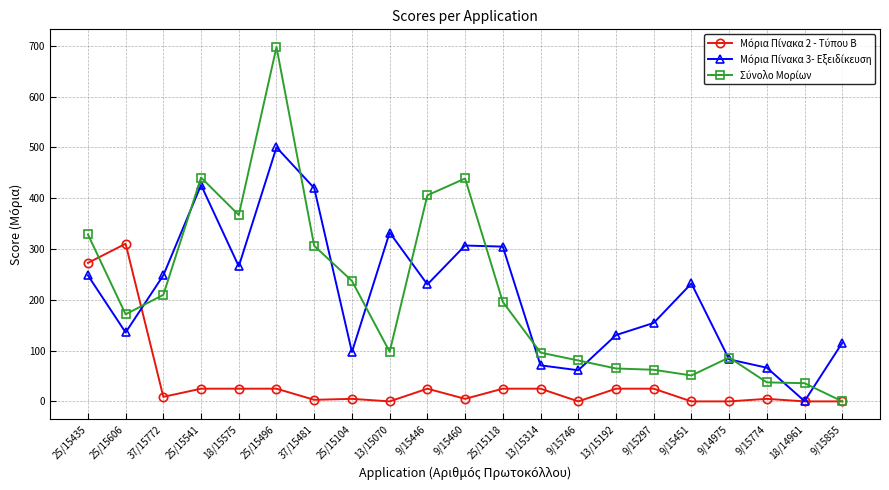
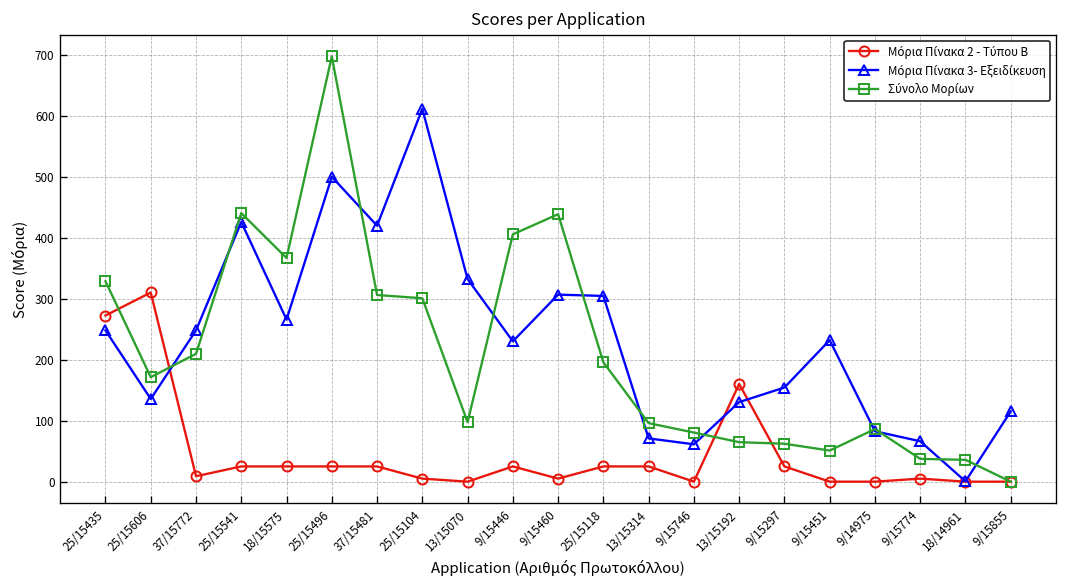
Μόρια Πίνακα 2 - Τύπου Β, 37/15481: 0 -> 30
Μόρια Πίνακα 3- Εξειδίκευση, 25/15104: 100 -> 610
Σύνολο Μορίων, 25/15104: 240 -> 300
Μόρια Πίνακα 2 - Τύπου Β, 13/15192: 30 -> 160
